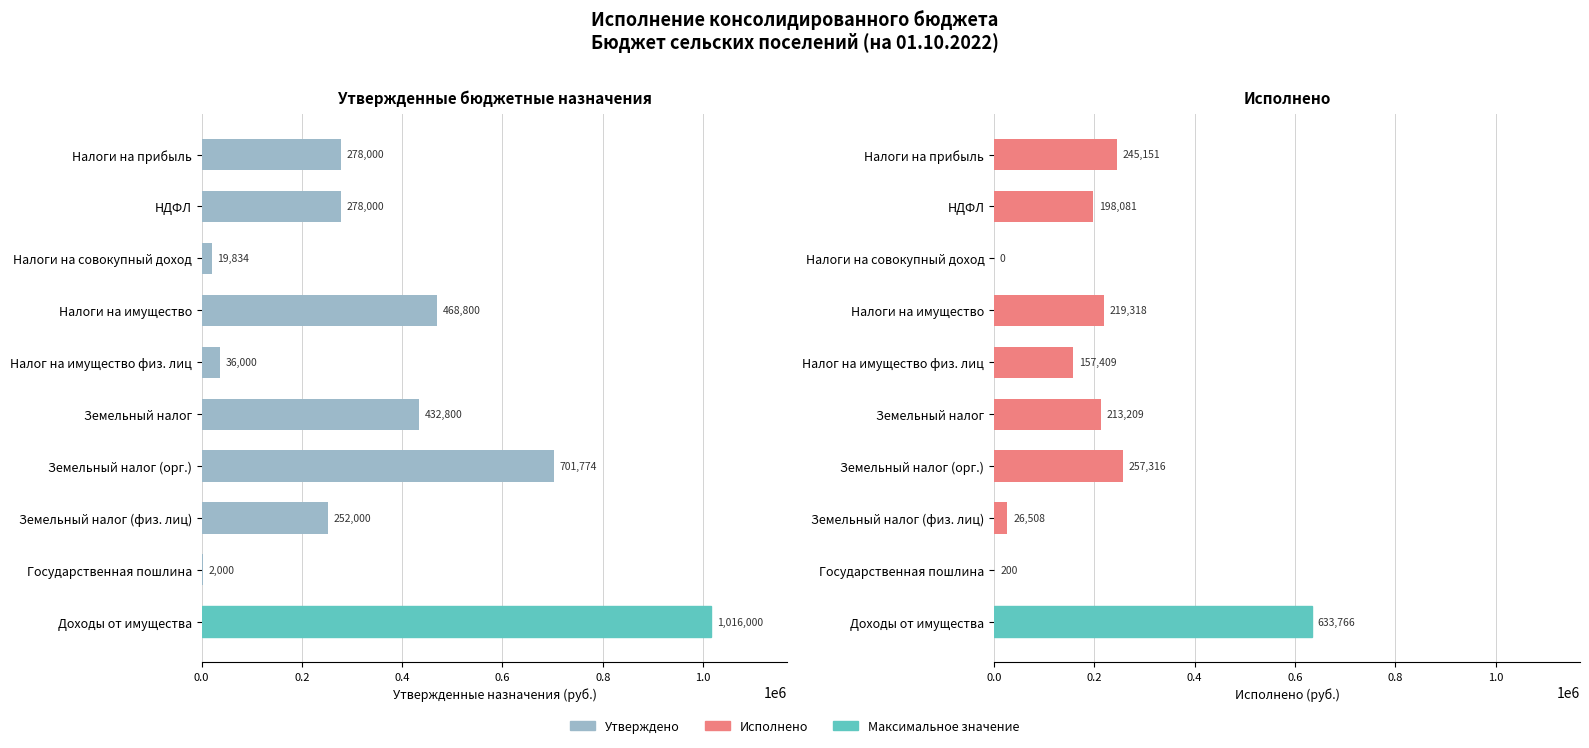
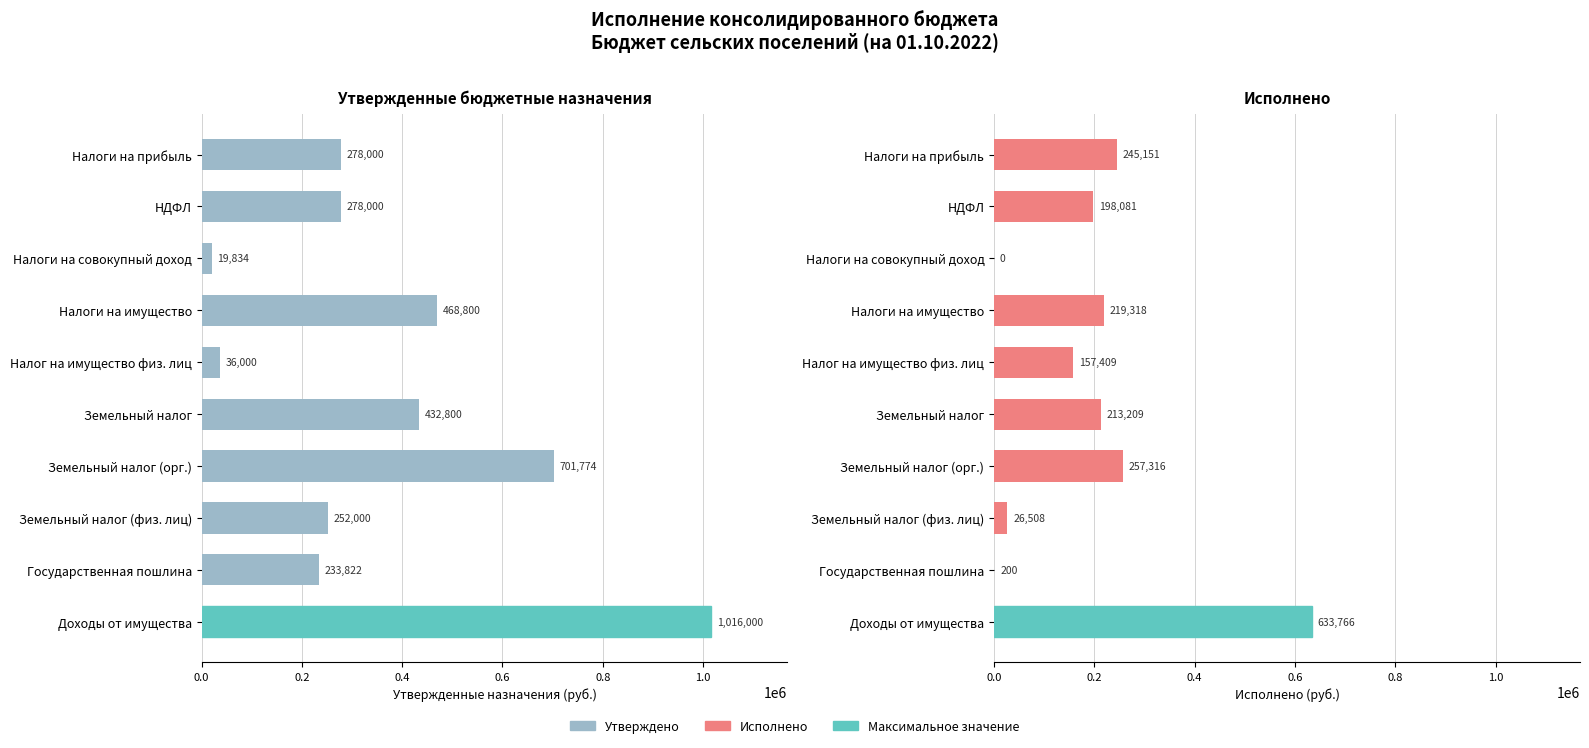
Утвержденные бюджетные назначения, Государственная пошлина: 2,000 -> 233,822
